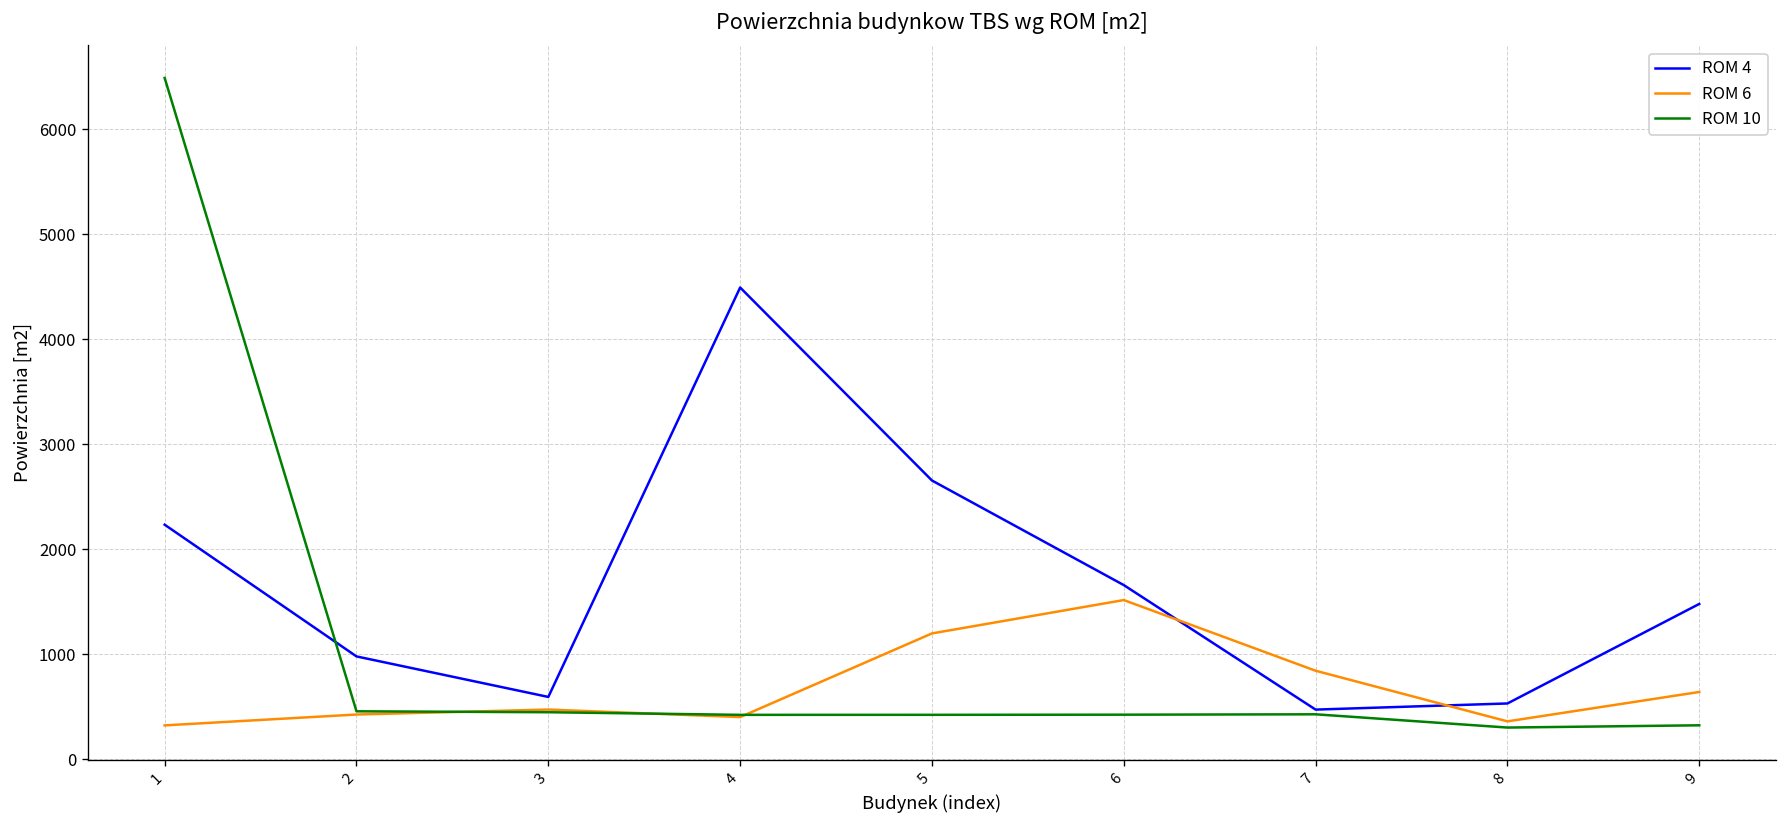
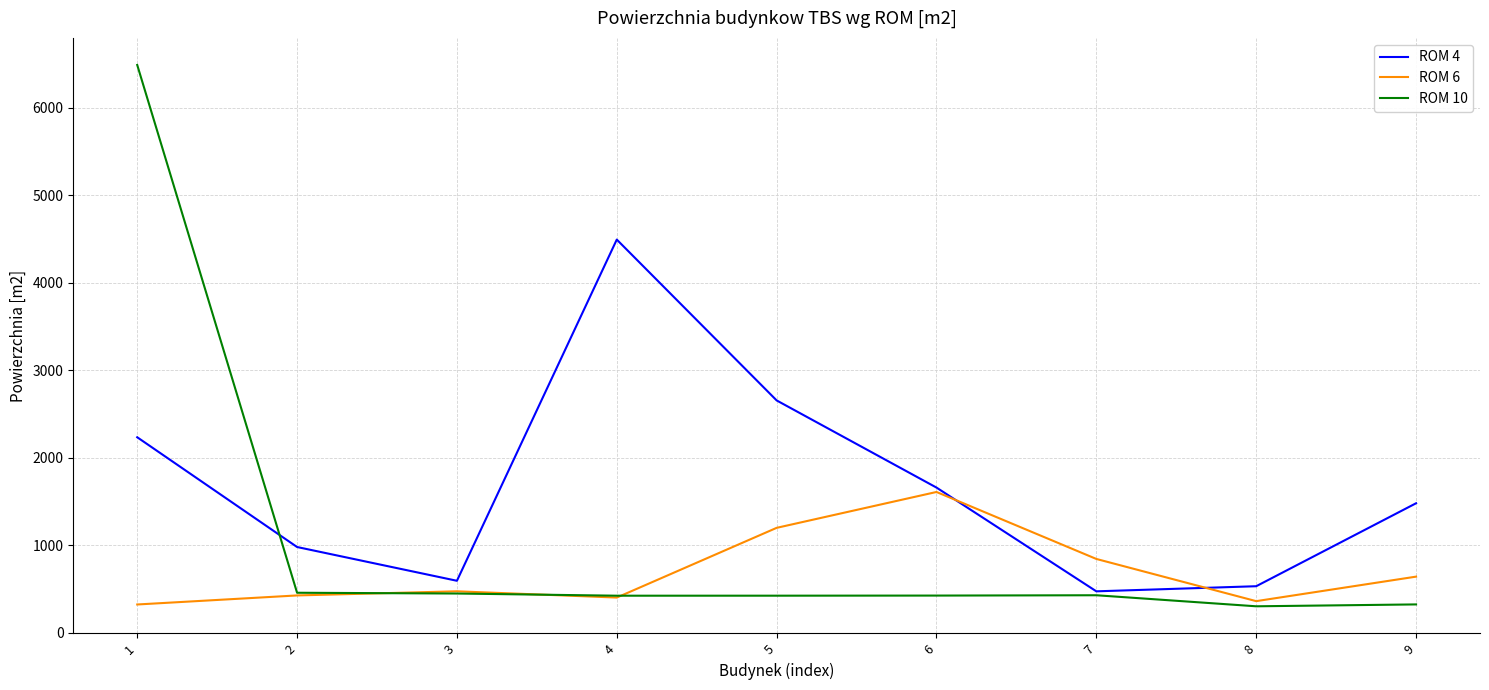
ROM 6, 6: 1500 -> 1600
